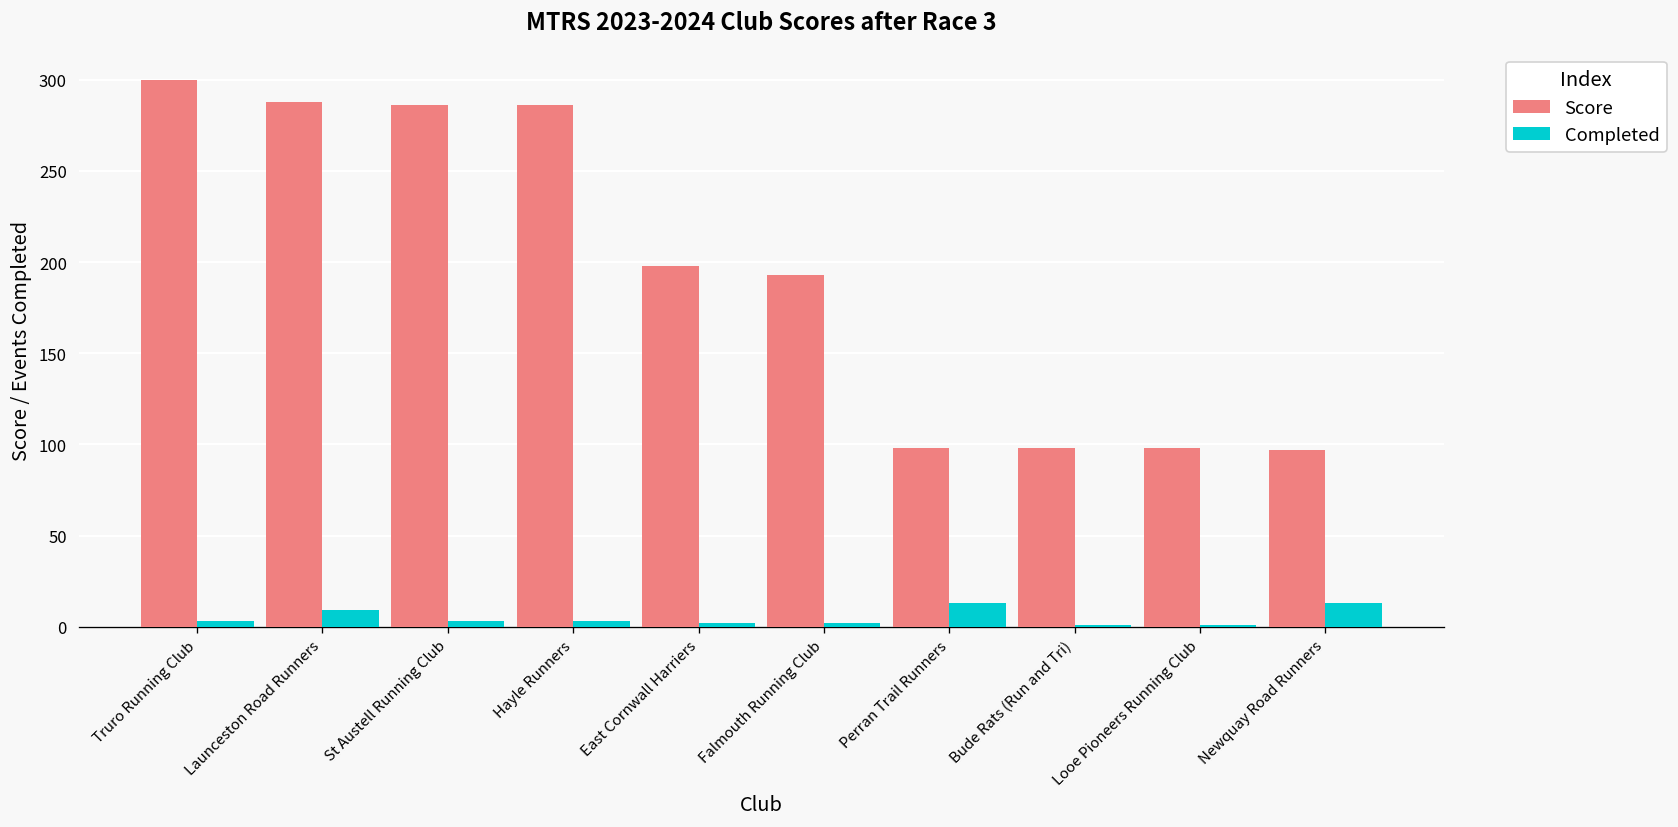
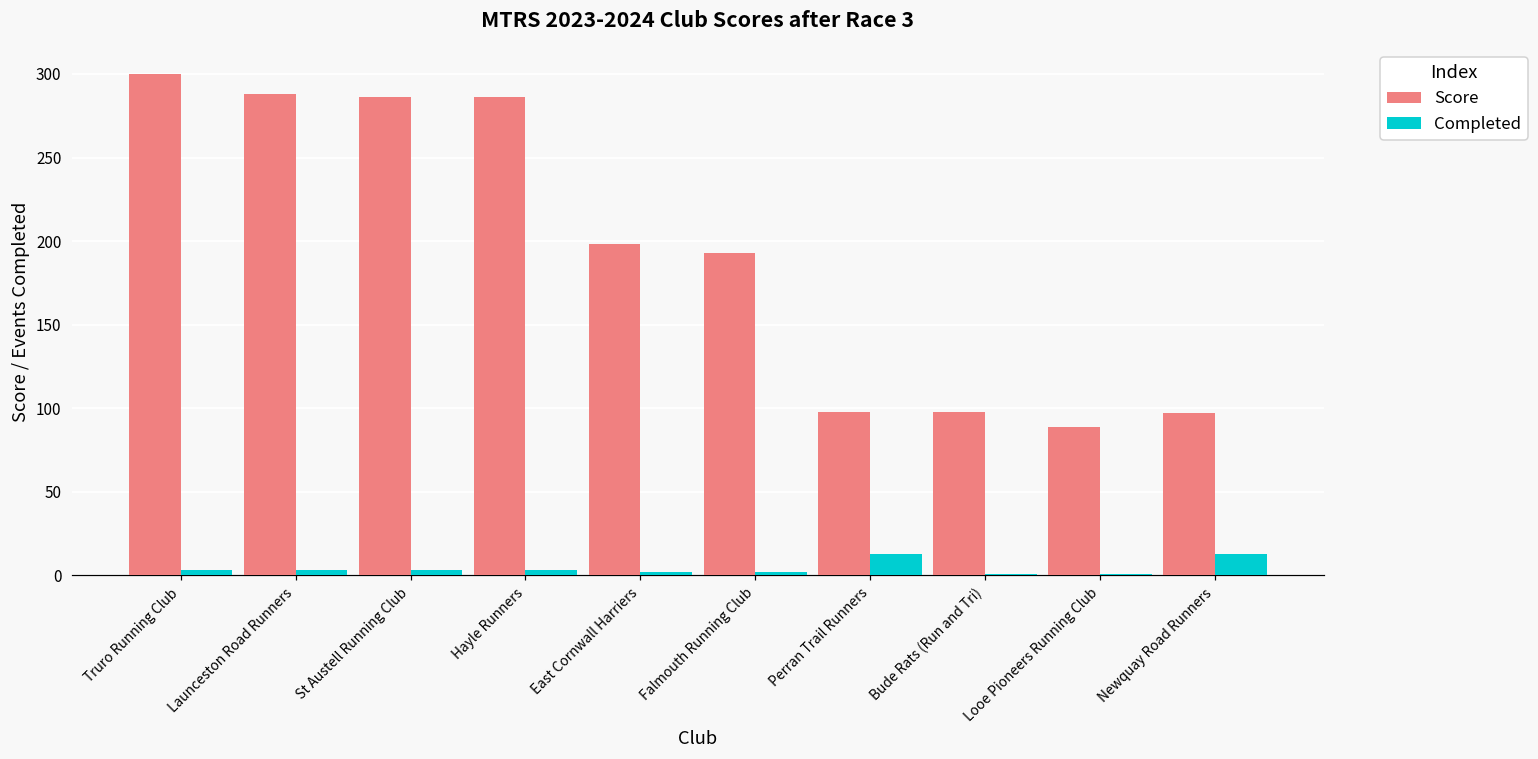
Completed, Launceston Road Runners: 9 -> 3
Score, Looe Pioneers Running Club: 98 -> 89
